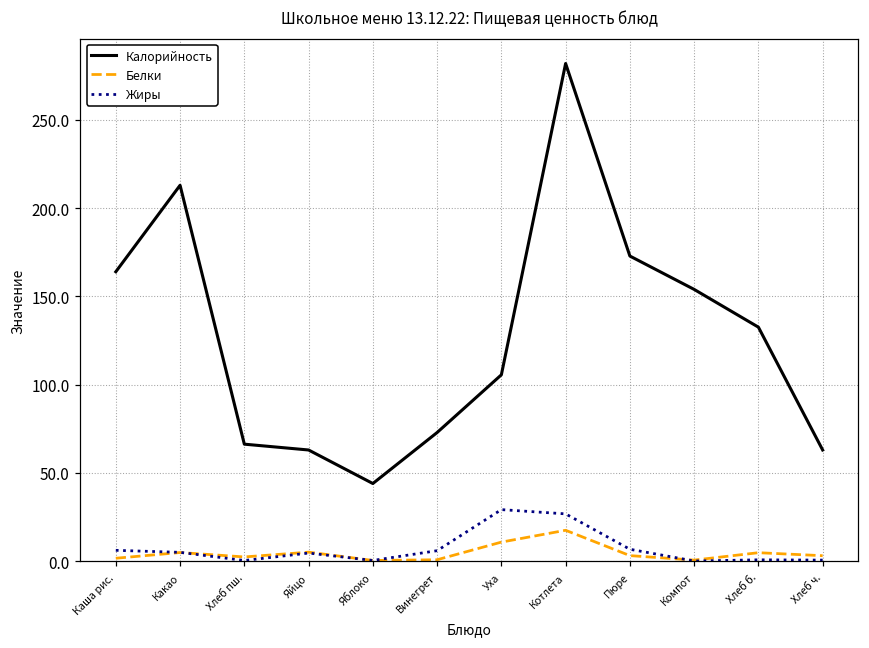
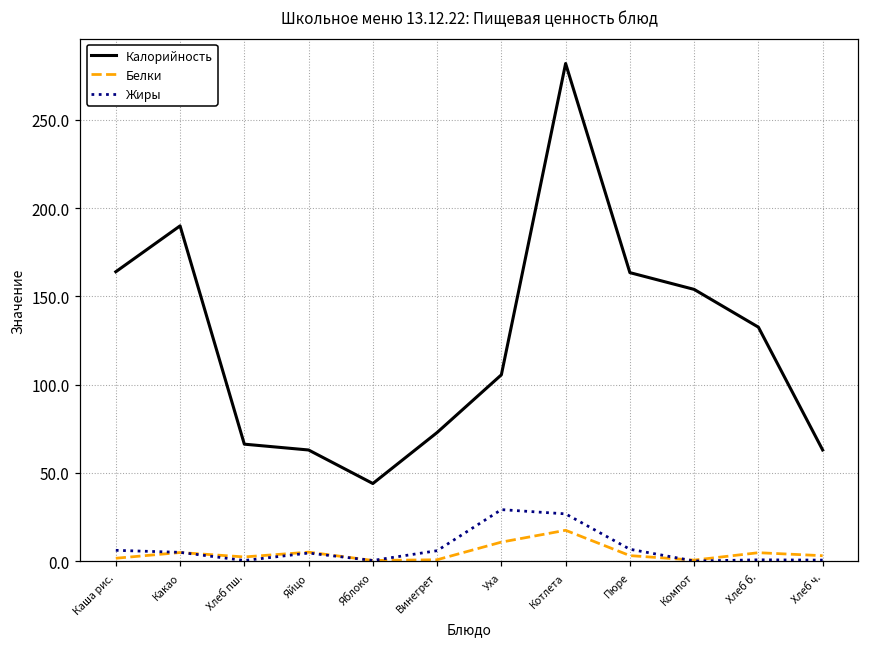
Калорийность, Какао: 213 -> 190
Калорийность, Пюре: 173 -> 164
